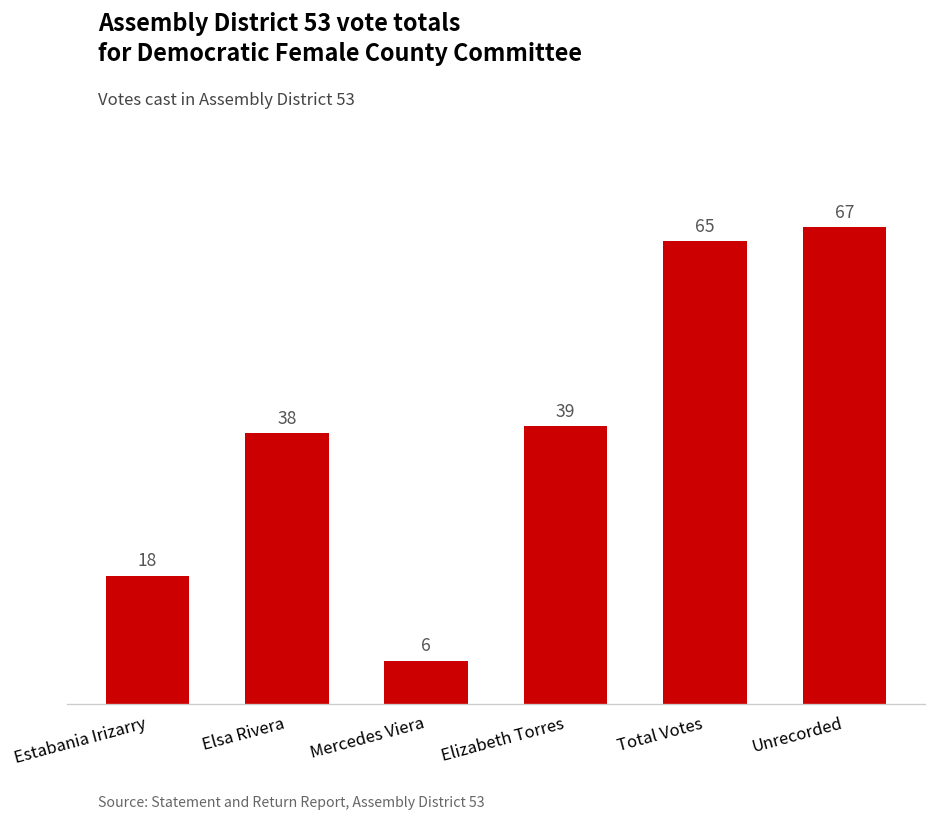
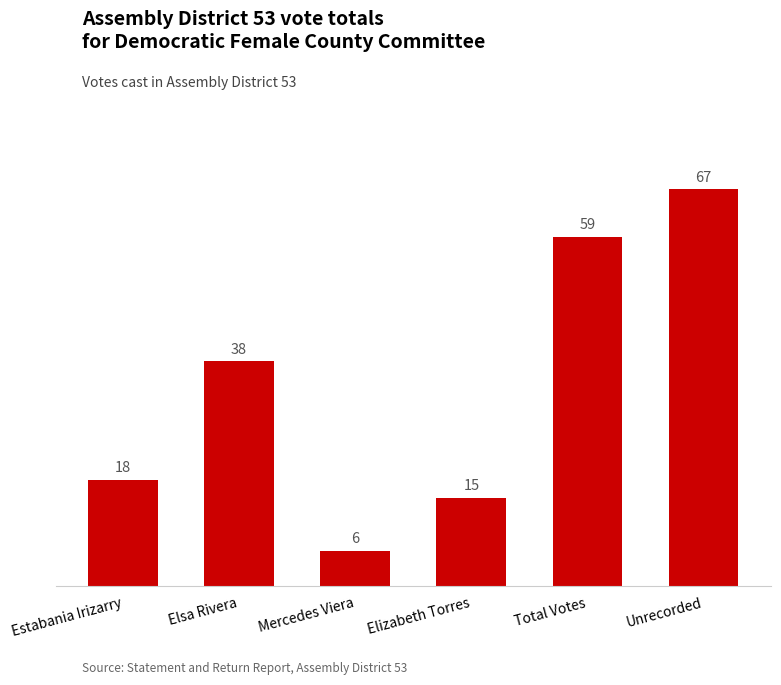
Elizabeth Torres: 39 -> 15
Total Votes: 65 -> 59
